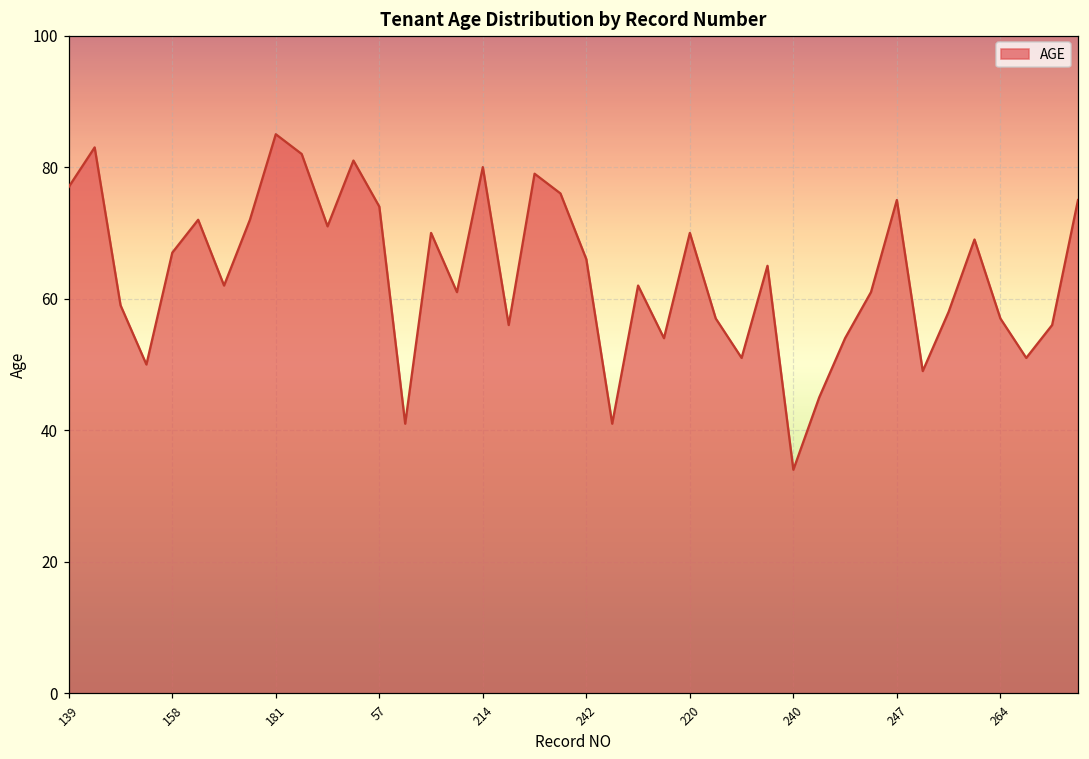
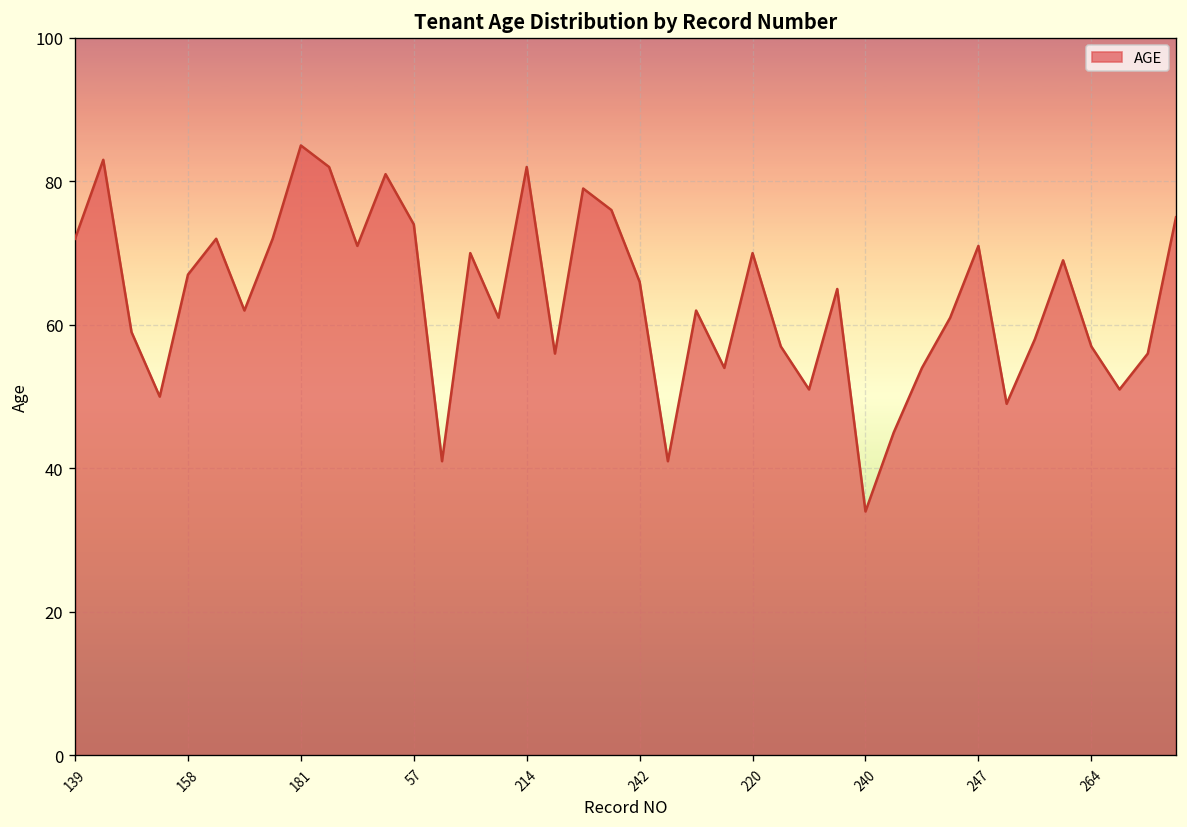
139: 77 -> 72
214: 80 -> 82
247: 75 -> 71
